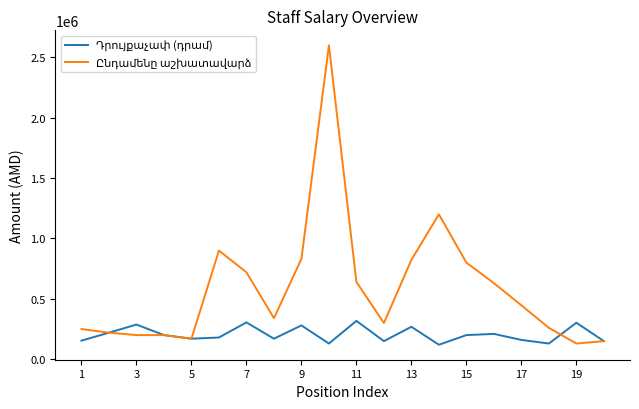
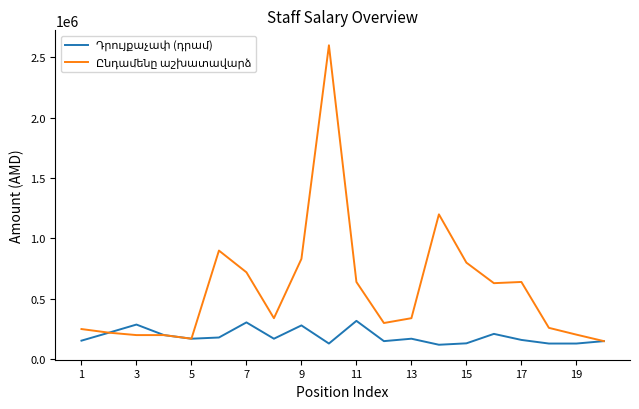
Դրույքաչափ (դրամ), 13: 270000 -> 170000
Ընդամենը աշխատավարձ, 13: 820000 -> 340000
Դրույքաչափ (դրամ), 15: 200000 -> 130000
Ընդամենը աշխատավարձ, 17: 450000 -> 640000
Դրույքաչափ (դրամ), 19: 300000 -> 130000
Ընդամենը աշխատավարձ, 19: 130000 -> 200000
